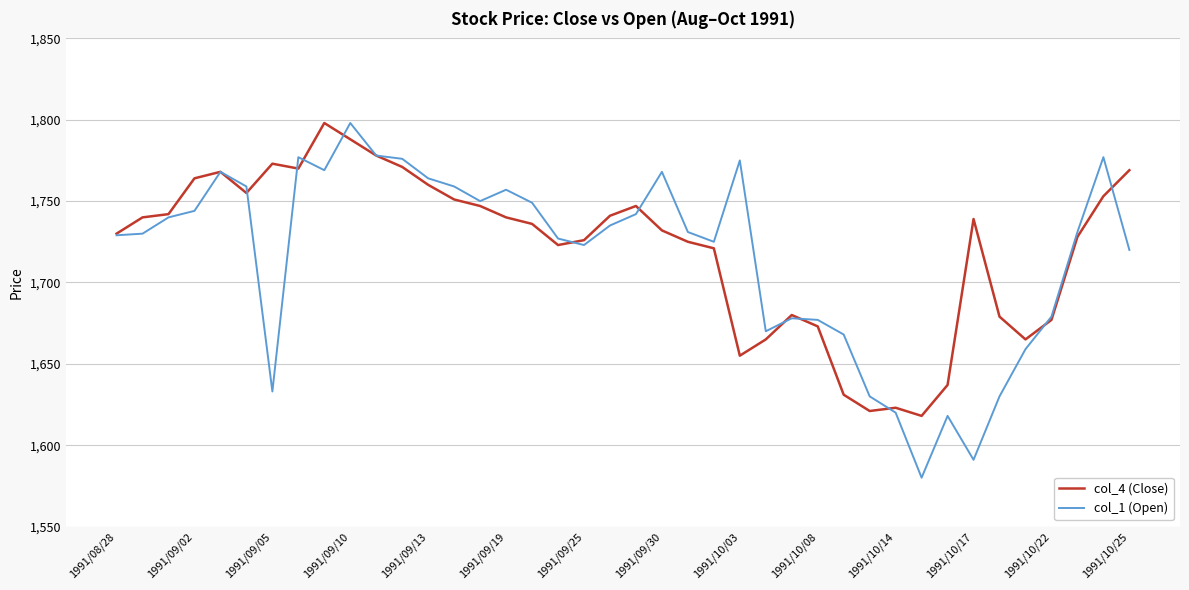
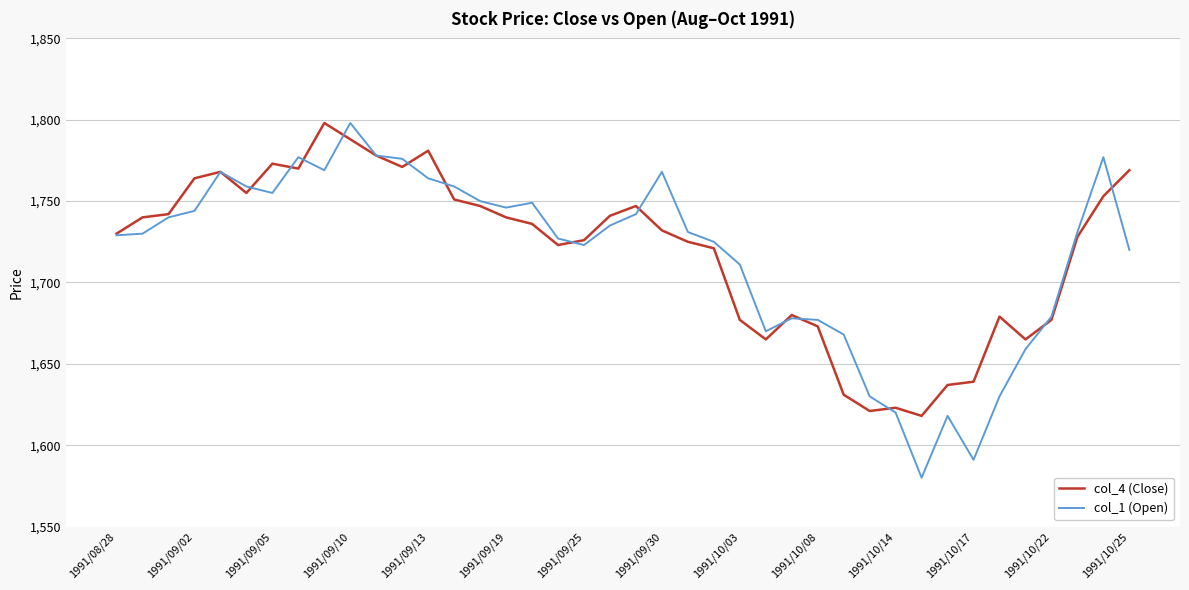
col_1 (Open), 1991/09/05: 1,633 -> 1,755
col_4 (Close), 1991/09/13: 1,760 -> 1,781
col_1 (Open), 1991/09/19: 1,757 -> 1,746
col_4 (Close), 1991/10/03: 1,655 -> 1,677
col_1 (Open), 1991/10/03: 1,775 -> 1,711
col_4 (Close), 1991/10/17: 1,739 -> 1,639
